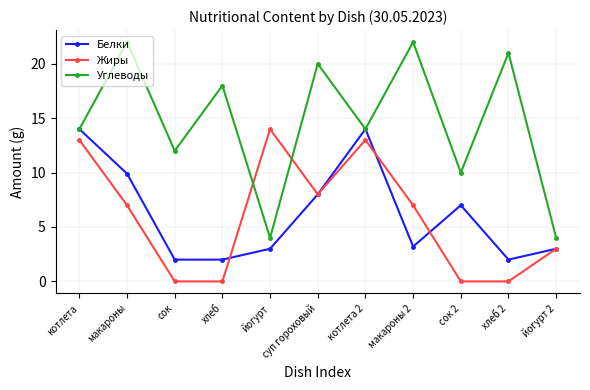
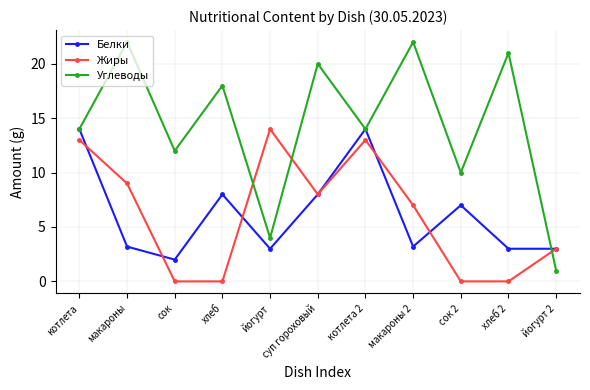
Белки, макароны: 9.9 -> 3.2
Жиры, макароны: 7 -> 9
Белки, хлеб: 2 -> 8
Белки, хлеб 2: 2 -> 3
Углеводы, йогурт 2: 4 -> 1
